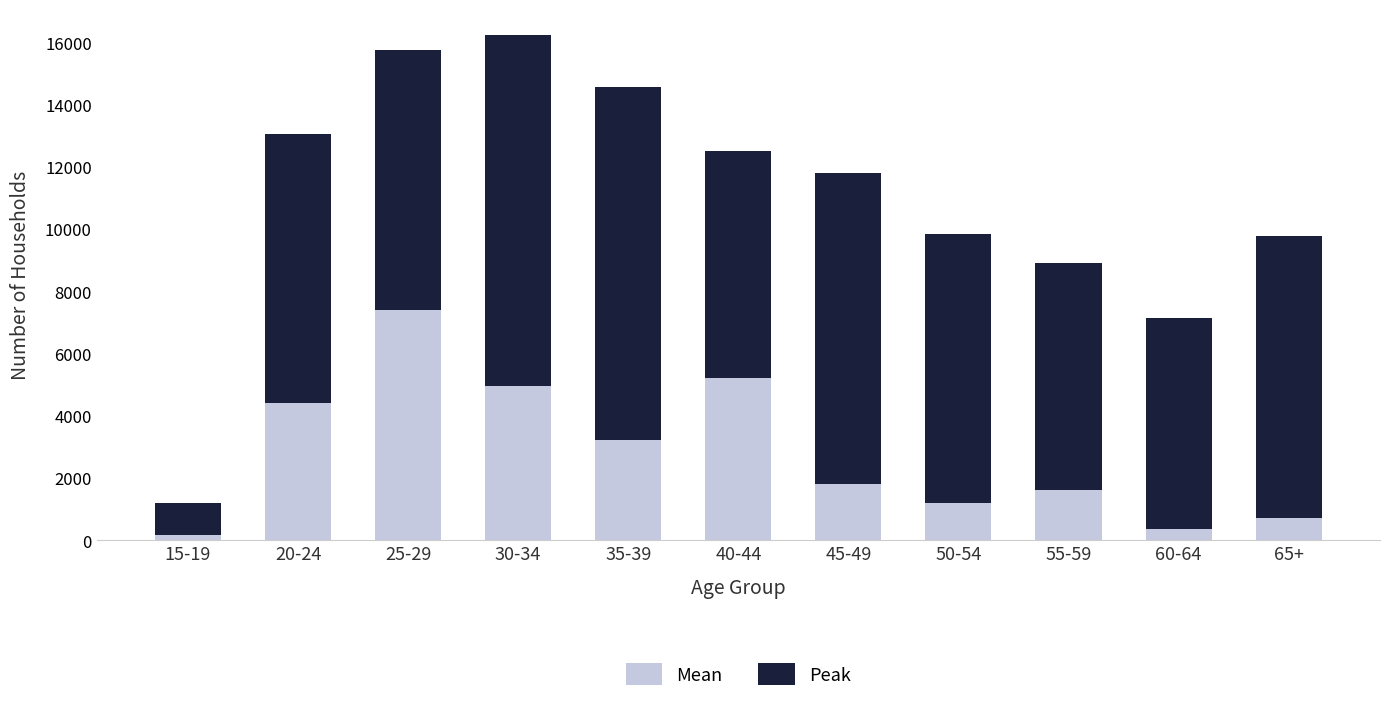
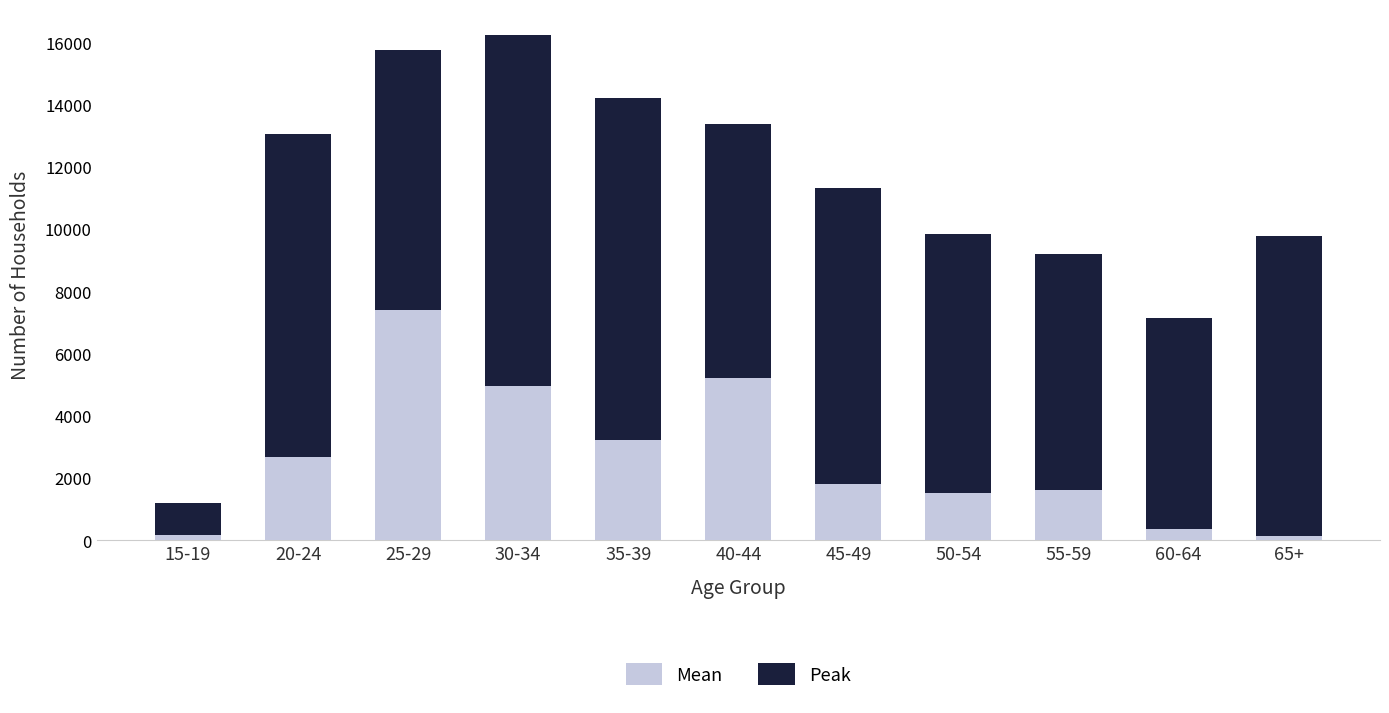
Mean, 20-24: 4400 -> 2700
Peak, 35-39: 14600 -> 14200
Peak, 40-44: 12500 -> 13400
Peak, 45-49: 11800 -> 11300
Mean, 50-54: 1200 -> 1500
Peak, 55-59: 8900 -> 9200
Mean, 65+: 700 -> 100
